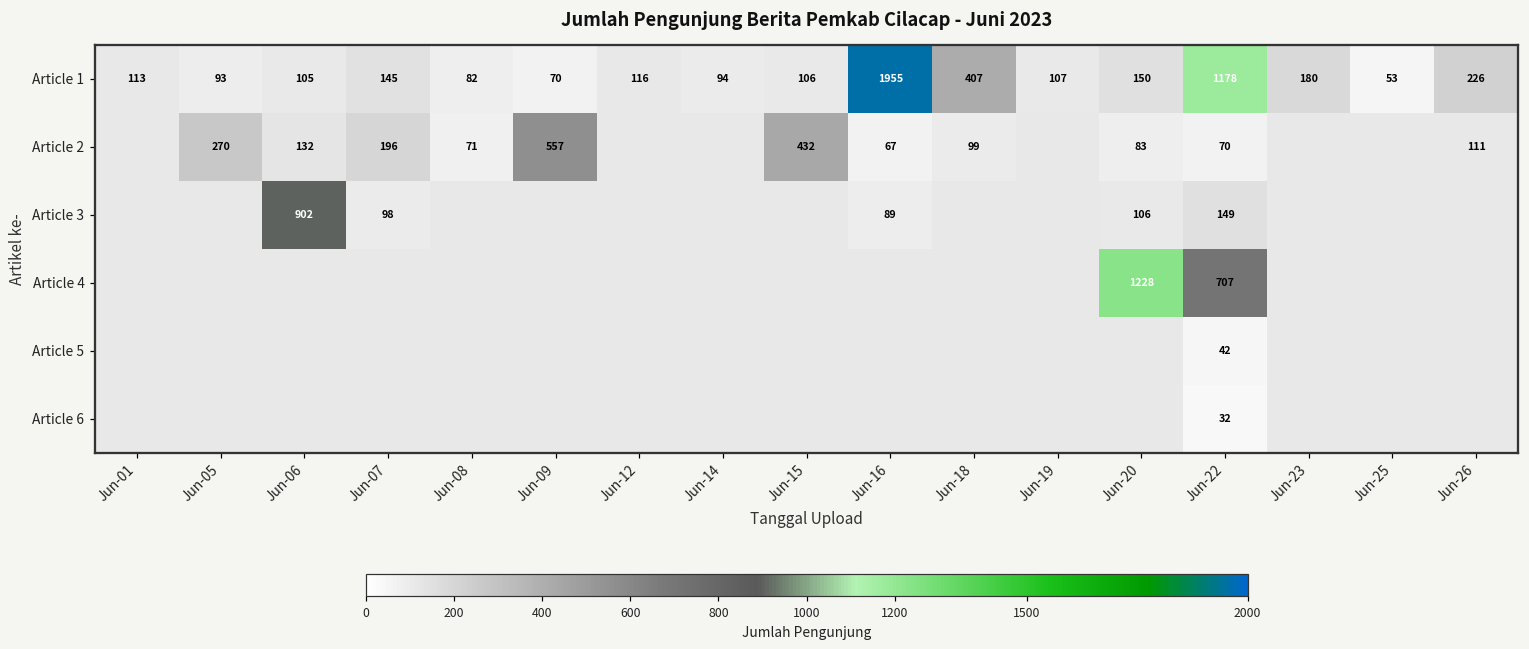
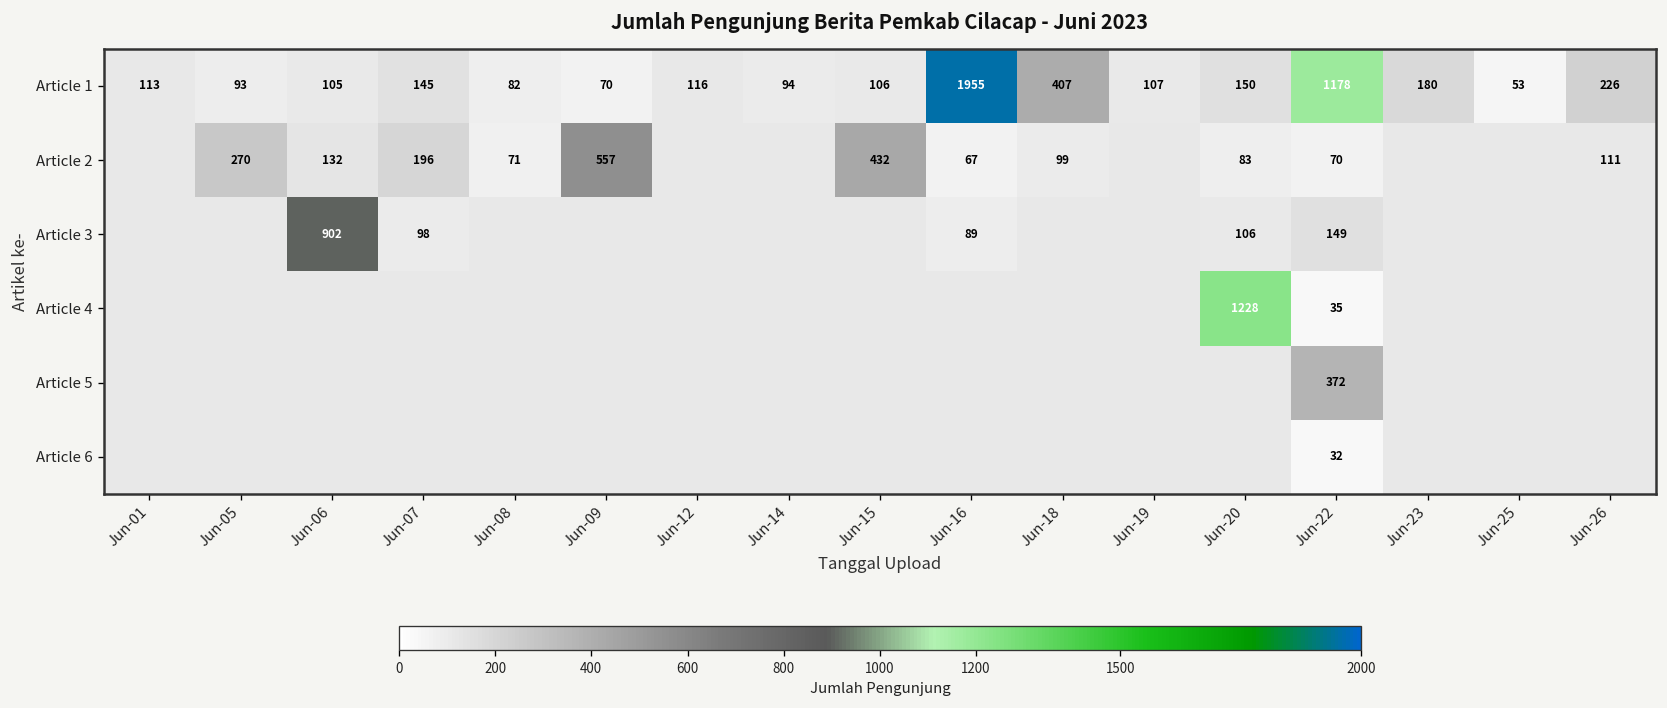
Article 4, Jun-22: 707 -> 35
Article 5, Jun-22: 42 -> 372
